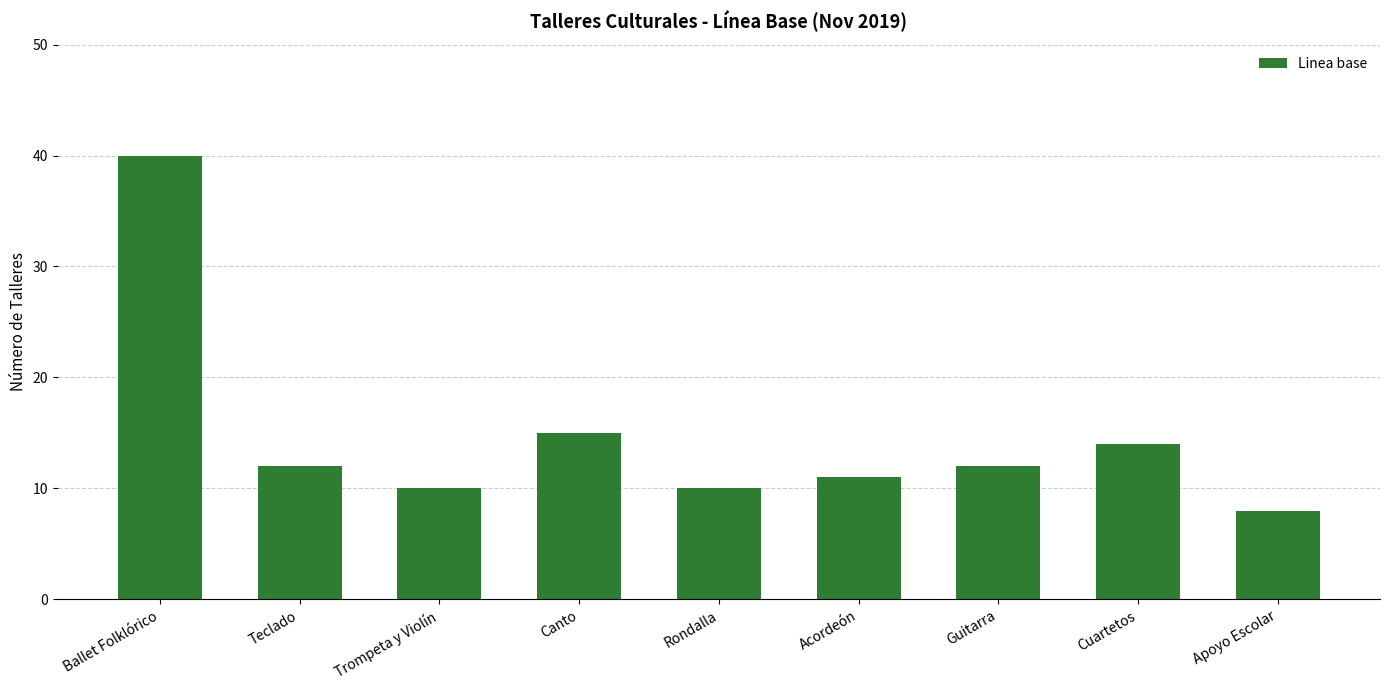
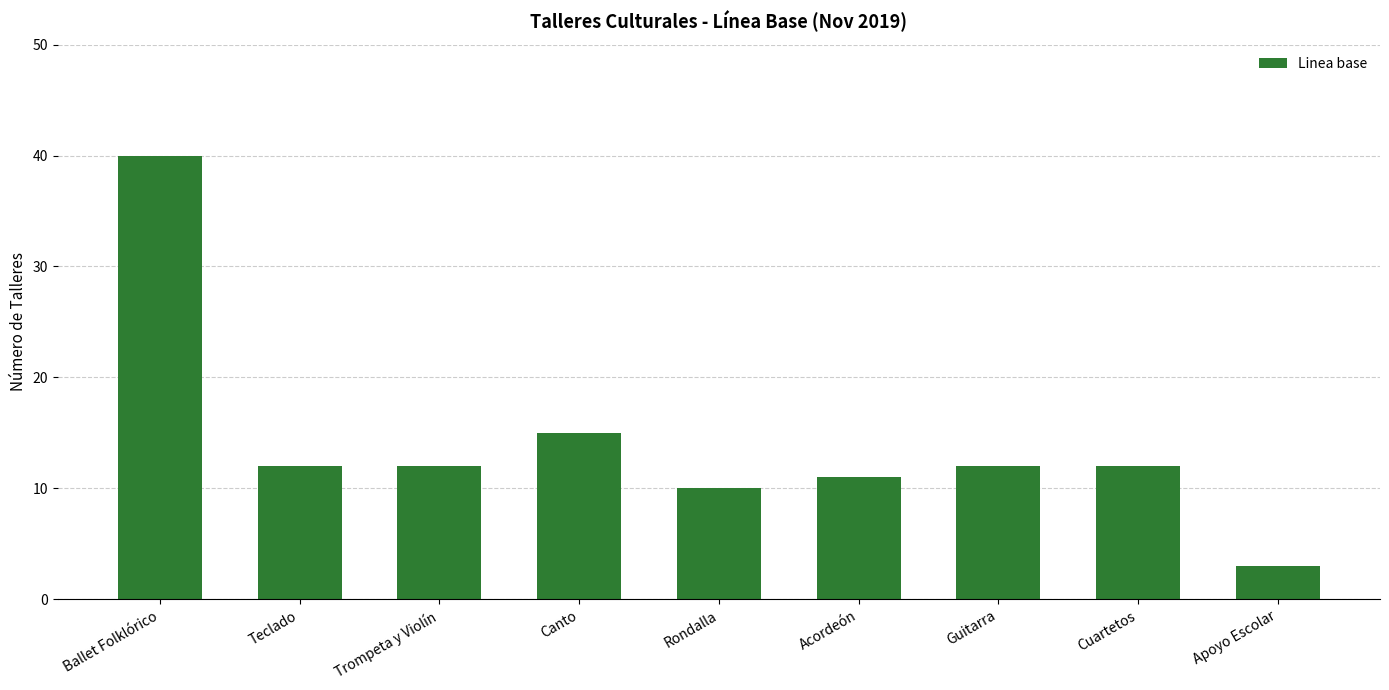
Trompeta y Violín: 10 -> 12
Cuartetos: 14 -> 12
Apoyo Escolar: 8 -> 3
